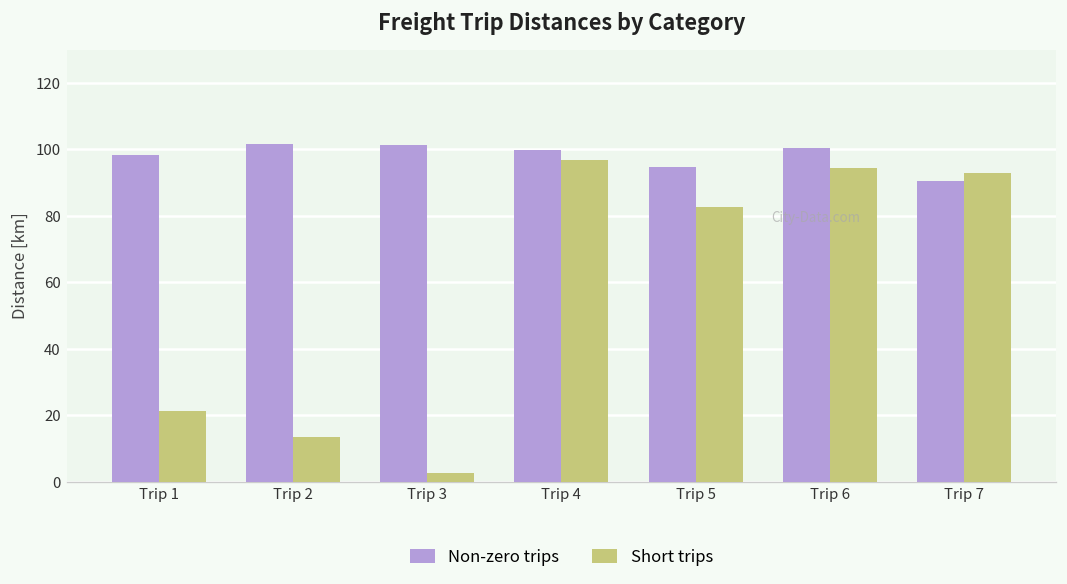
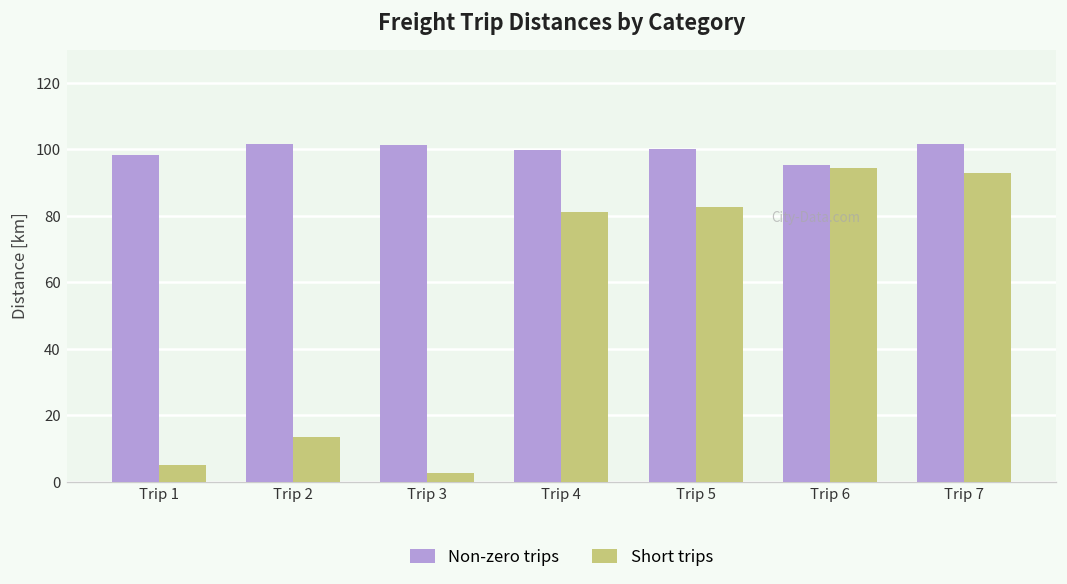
Short trips, Trip 1: 21 -> 5
Short trips, Trip 4: 97 -> 81
Non-zero trips, Trip 5: 95 -> 100
Non-zero trips, Trip 6: 100 -> 95
Non-zero trips, Trip 7: 91 -> 101
